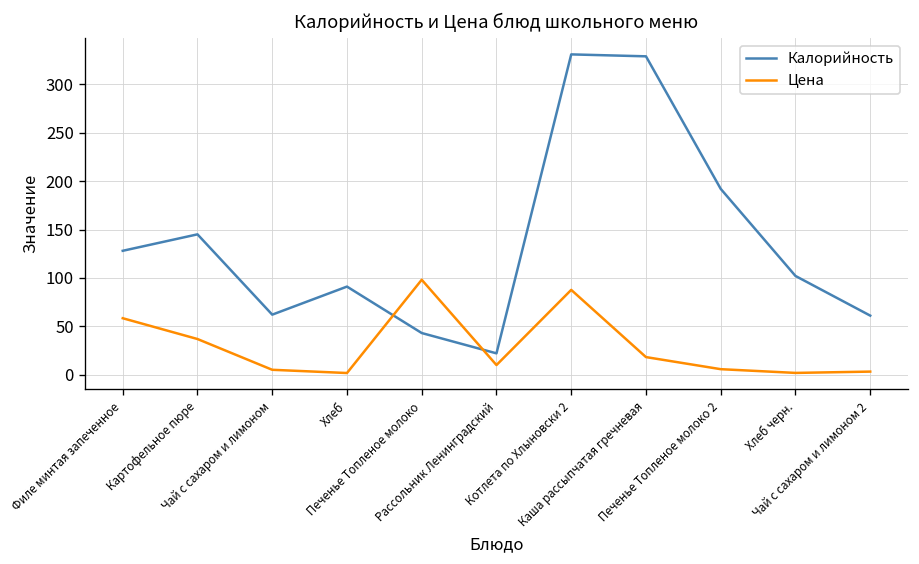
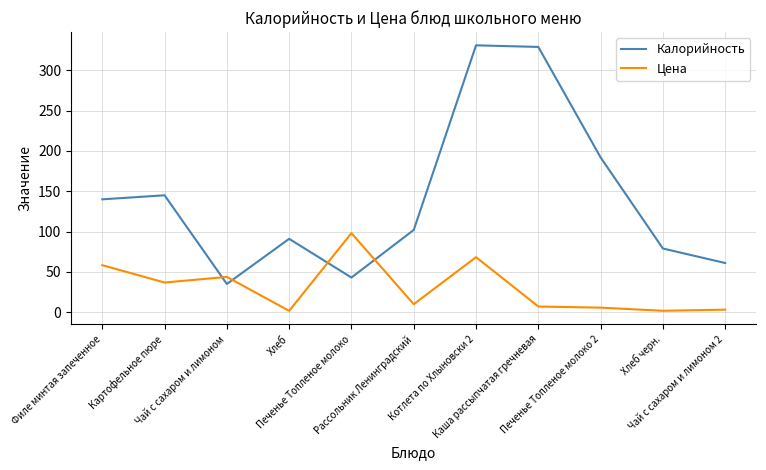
Калорийность, Филе минтая запеченное: 130 -> 140
Калорийность, Чай с сахаром и лимоном: 60 -> 40
Цена, Чай с сахаром и лимоном: 10 -> 40
Калорийность, Рассольник Ленинградский: 20 -> 100
Цена, Котлета по Хлыновски 2: 90 -> 70
Цена, Каша рассыпчатая гречневая: 20 -> 10
Калорийность, Хлеб черн.: 100 -> 80
